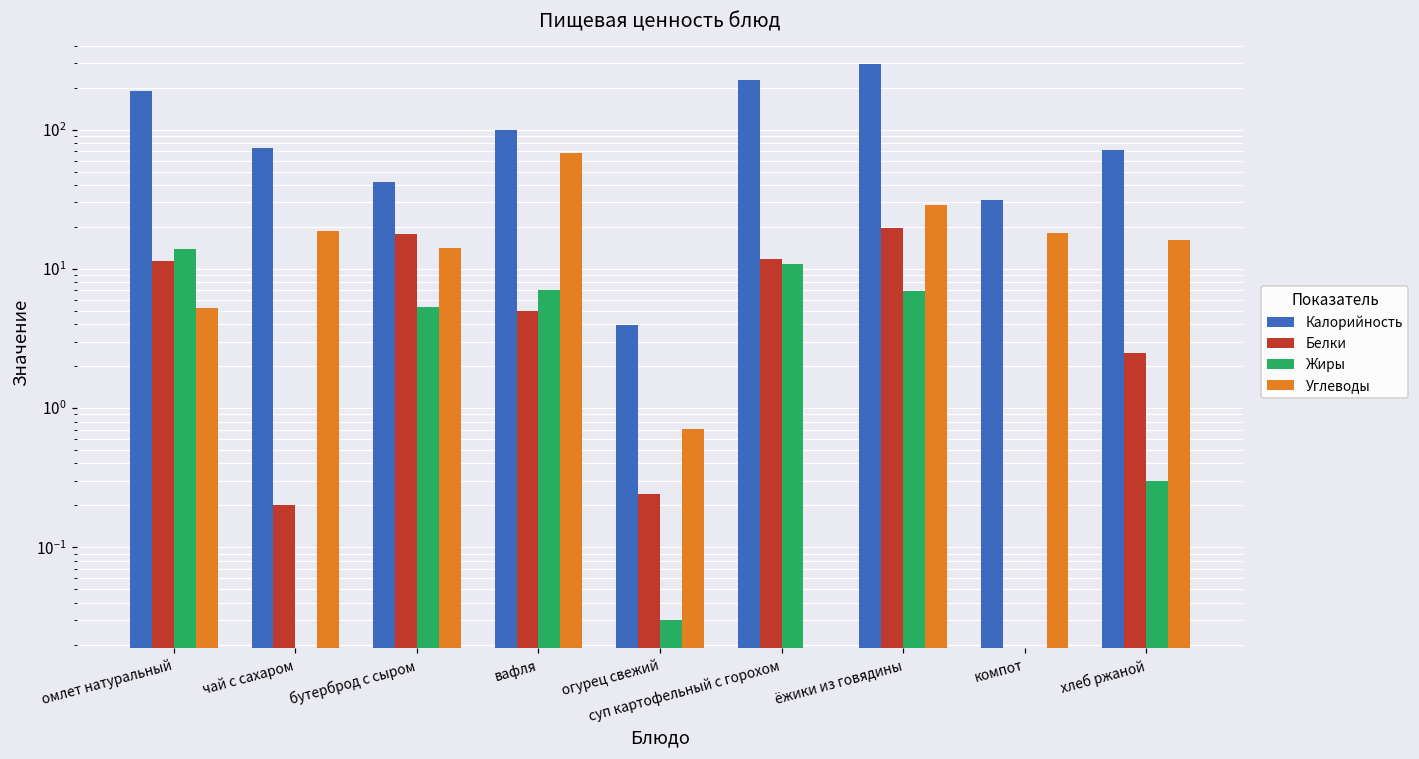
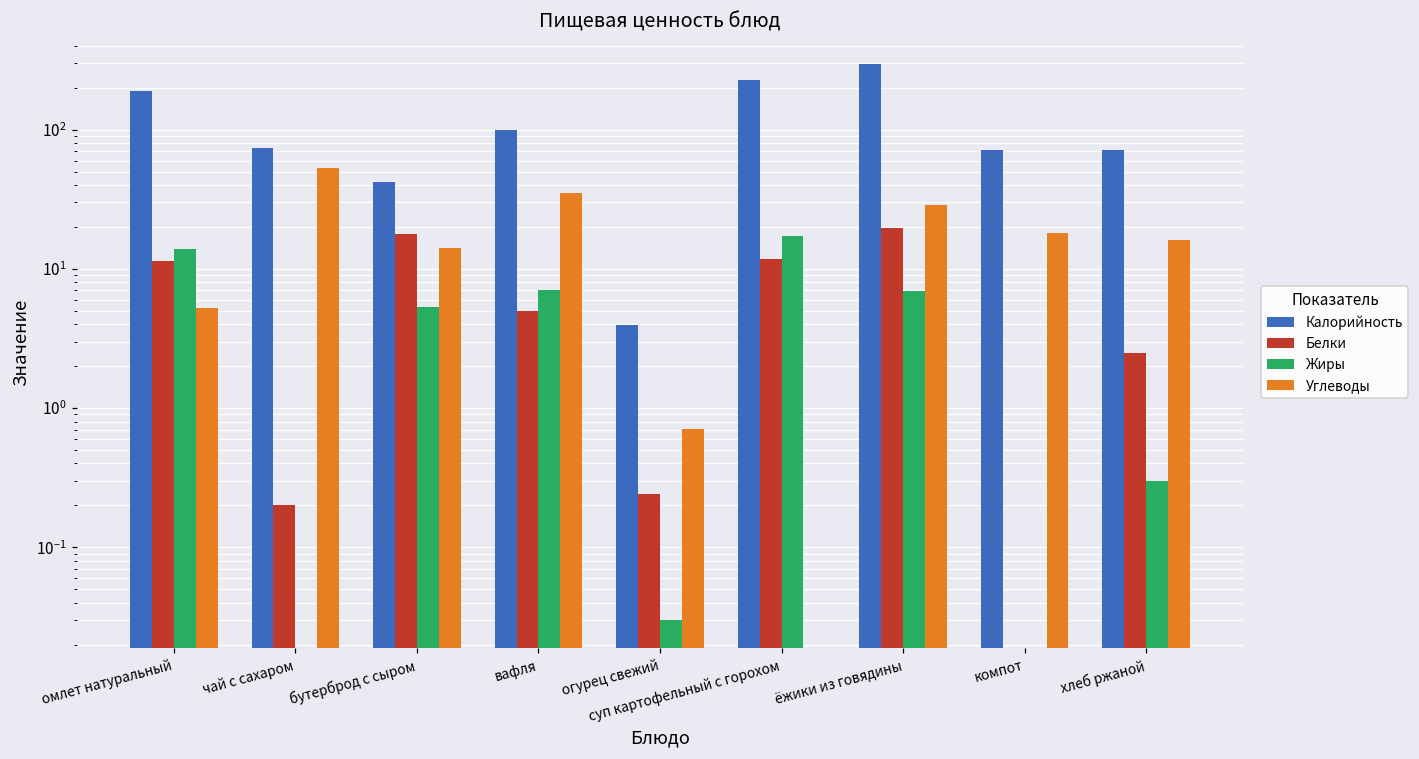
Углеводы, чай с сахаром: 19 -> 53
Углеводы, вафля: 70 -> 35
Жиры, суп картофельный с горохом: 11 -> 17
Калорийность, компот: 31 -> 70
